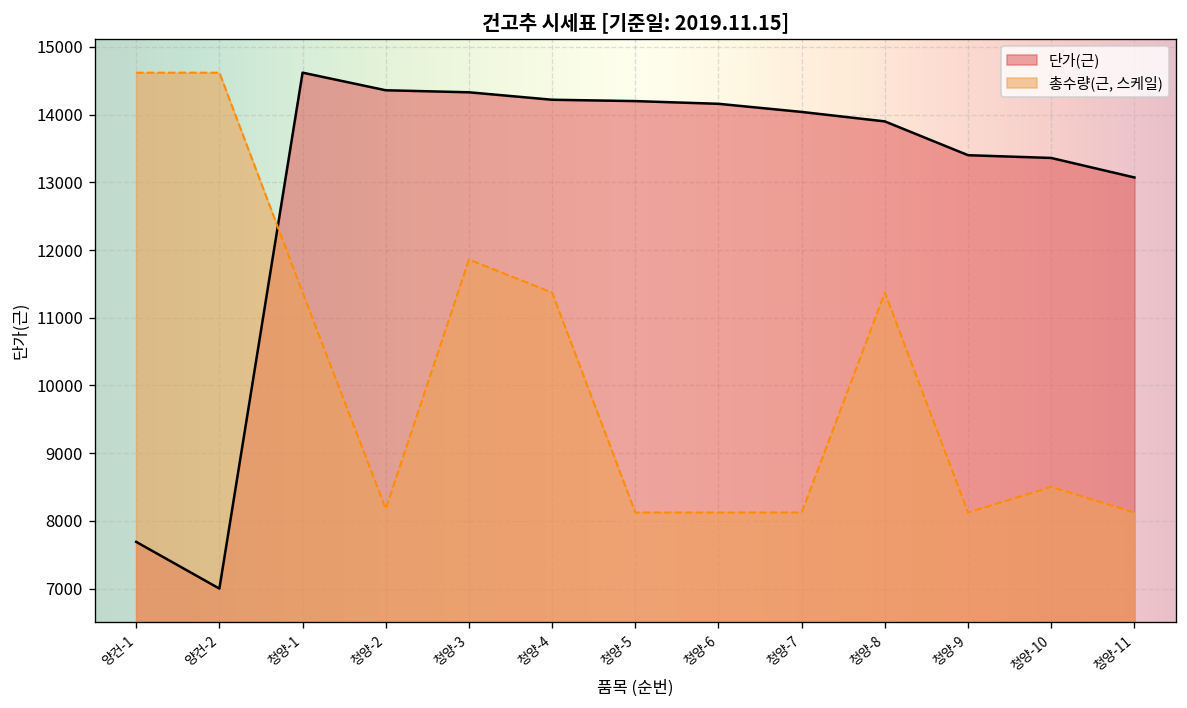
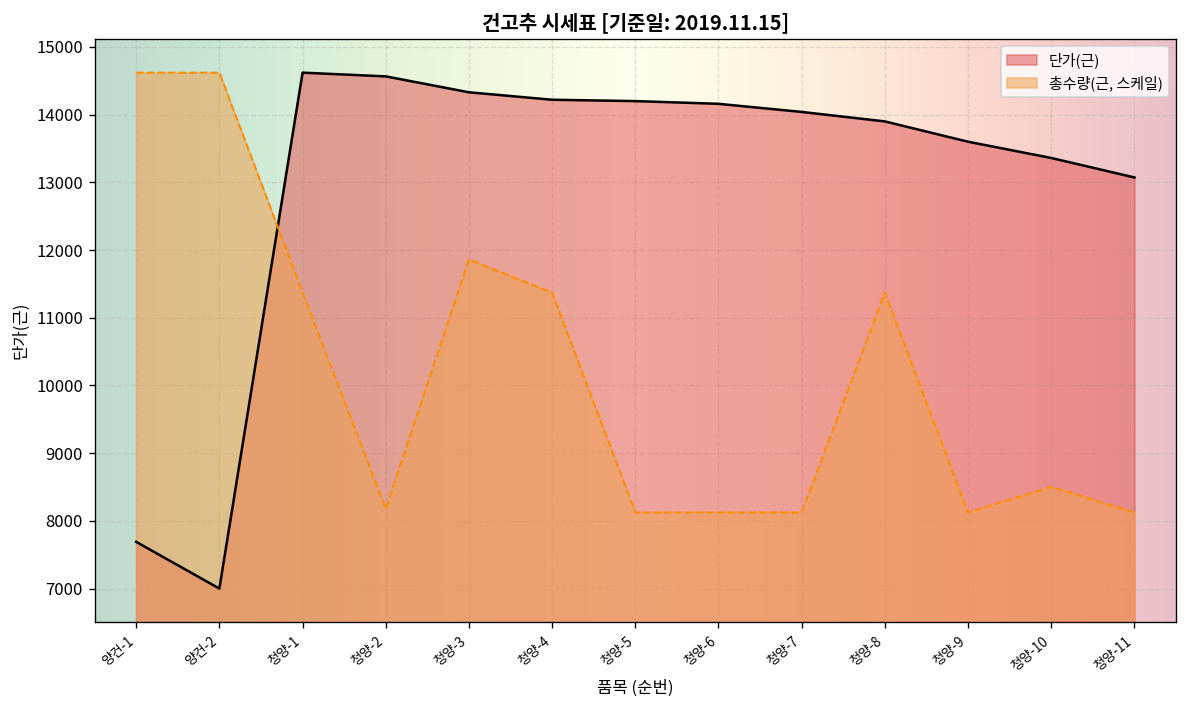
단가(근), 청양-2: 14400 -> 14600
단가(근), 청양-9: 13400 -> 13600
